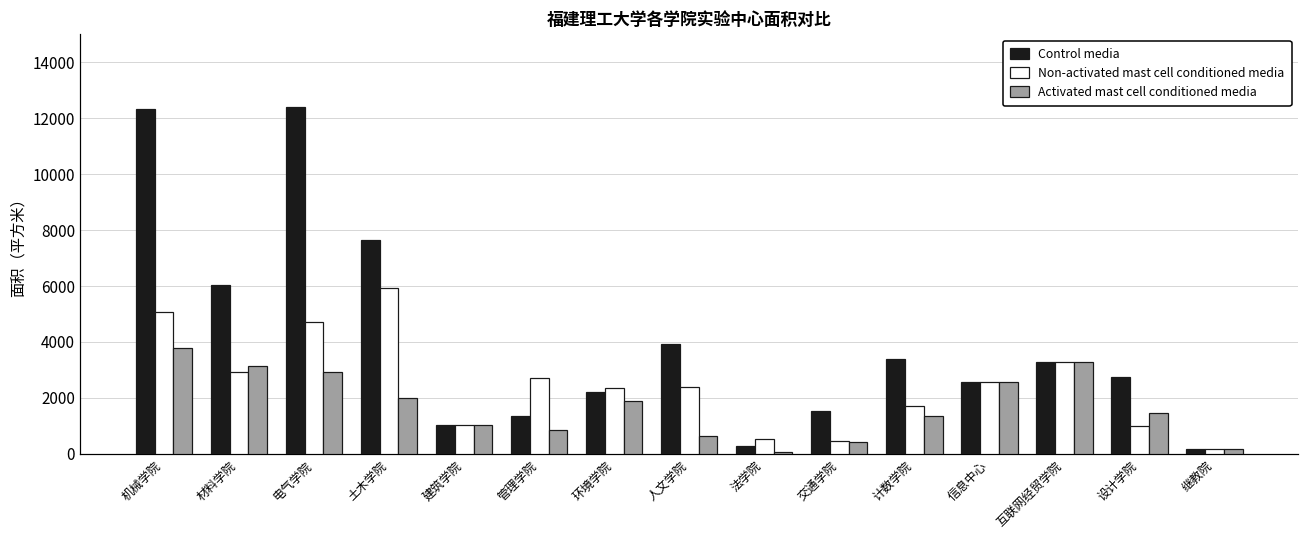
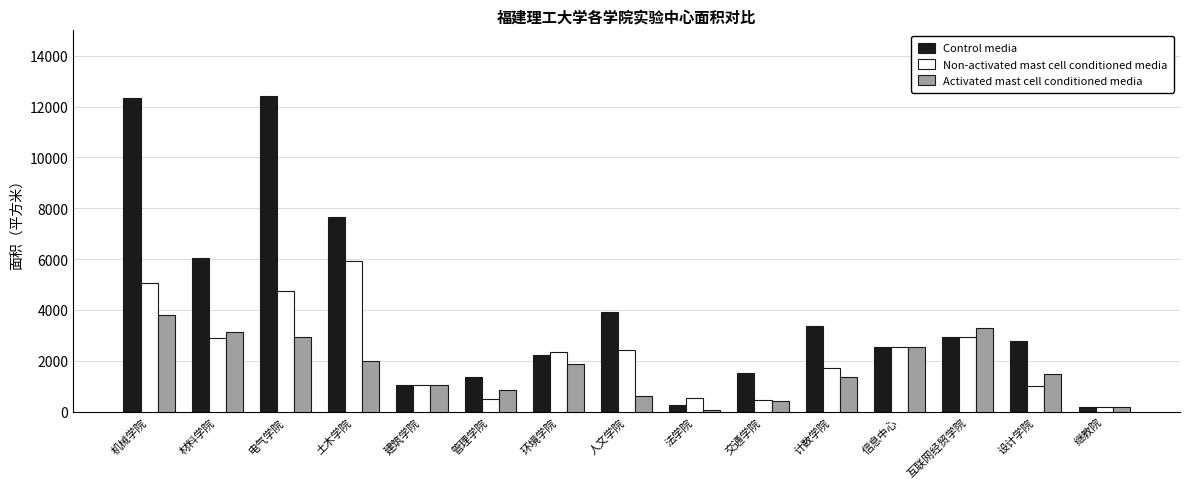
Non-activated mast cell conditioned media, 管理学院: 2700 -> 500
Control media, 互联网经贸学院: 3300 -> 2900
Non-activated mast cell conditioned media, 互联网经贸学院: 3300 -> 2900
